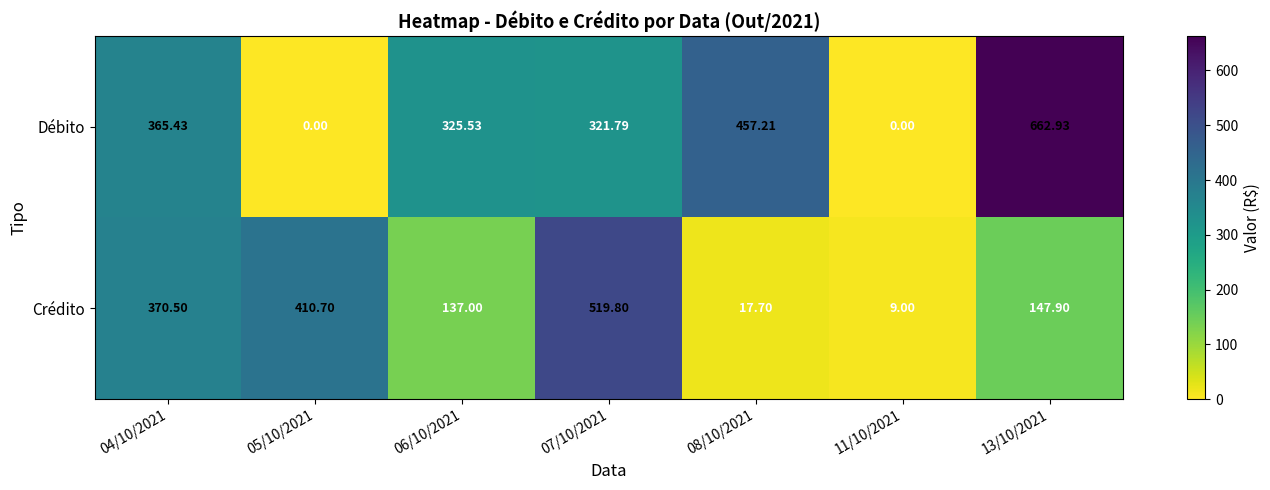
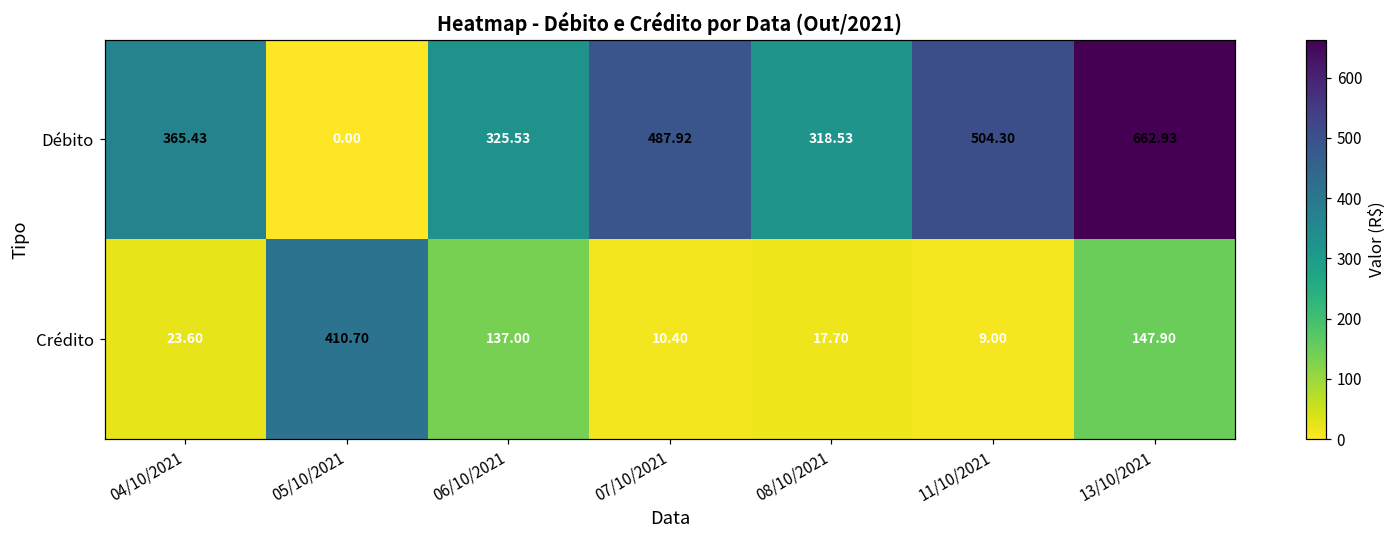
Débito, 07/10/2021: 321.79 -> 487.92
Débito, 08/10/2021: 457.21 -> 318.53
Débito, 11/10/2021: 0.00 -> 504.30
Crédito, 04/10/2021: 370.50 -> 23.60
Crédito, 07/10/2021: 519.80 -> 10.40
